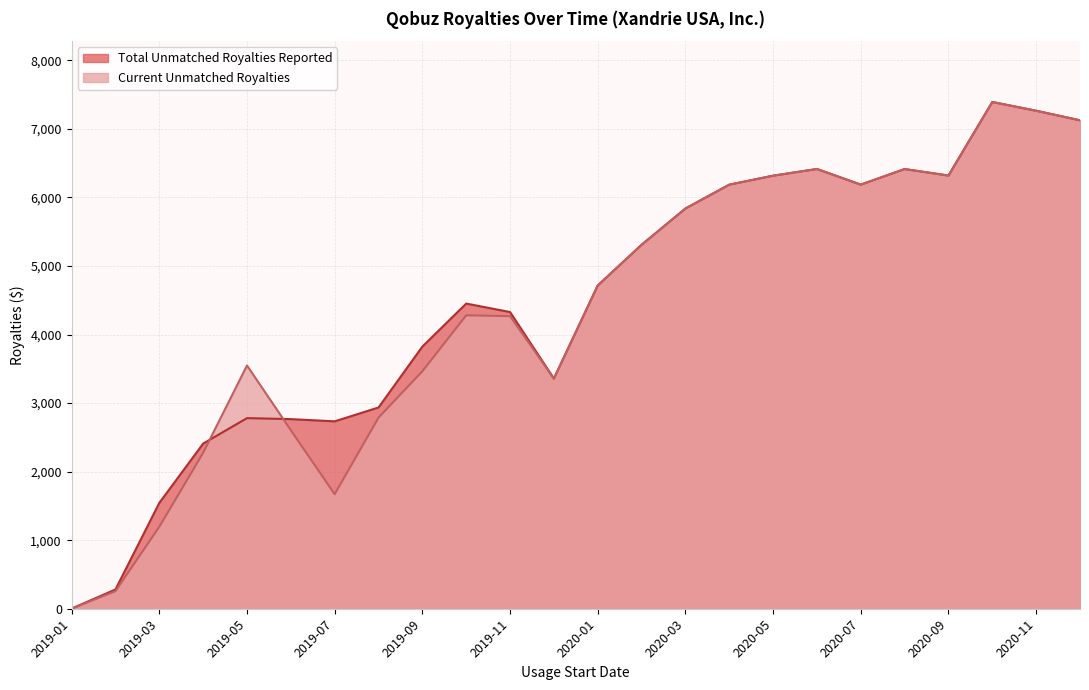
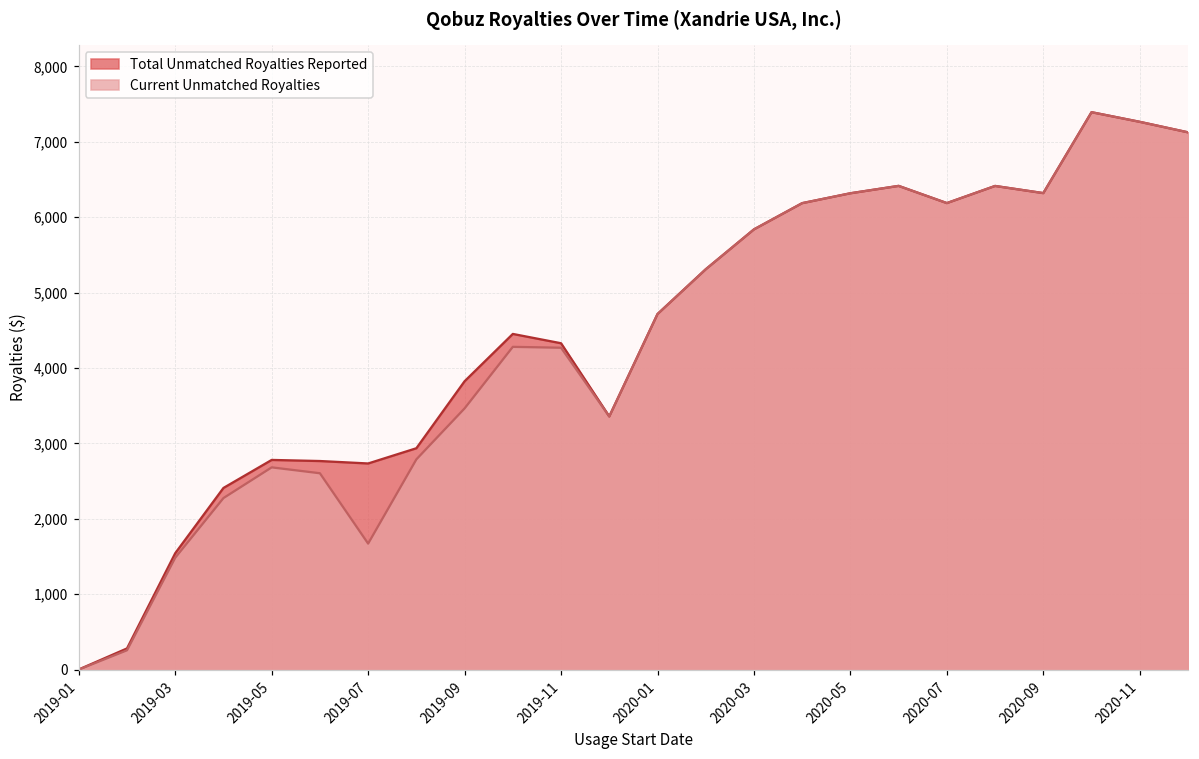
Current Unmatched Royalties, 2019-03: 1,200 -> 1,500
Current Unmatched Royalties, 2019-05: 3,500 -> 2,700
